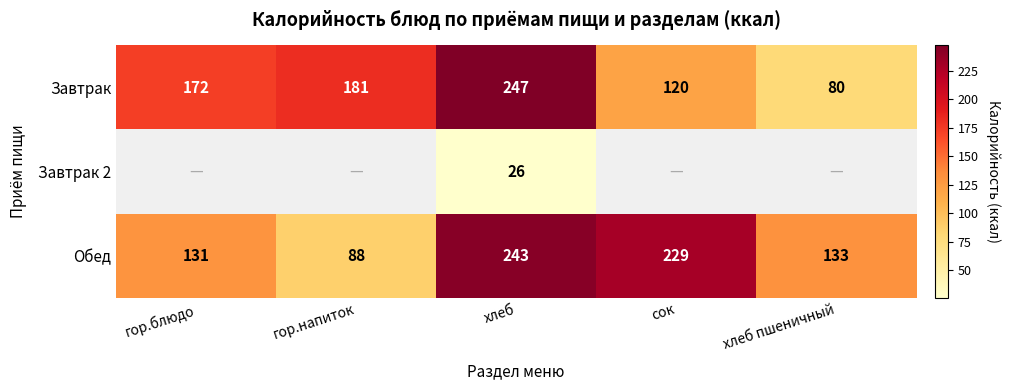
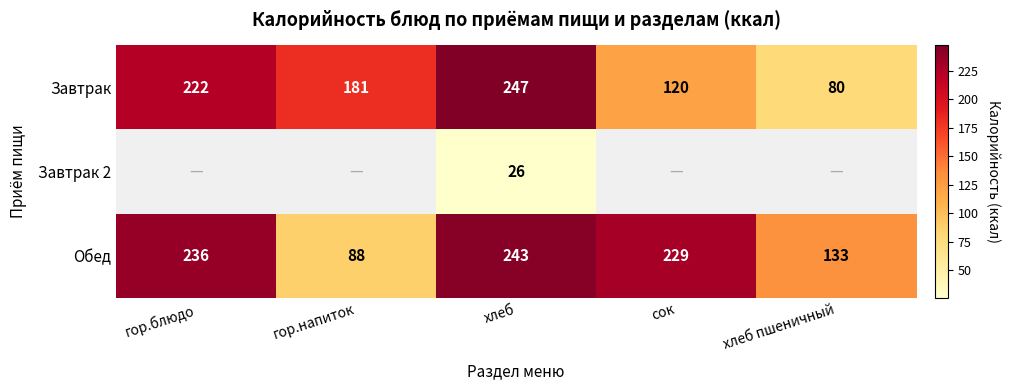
Завтрак, гор.блюдо: 172 -> 222
Обед, гор.блюдо: 131 -> 236
